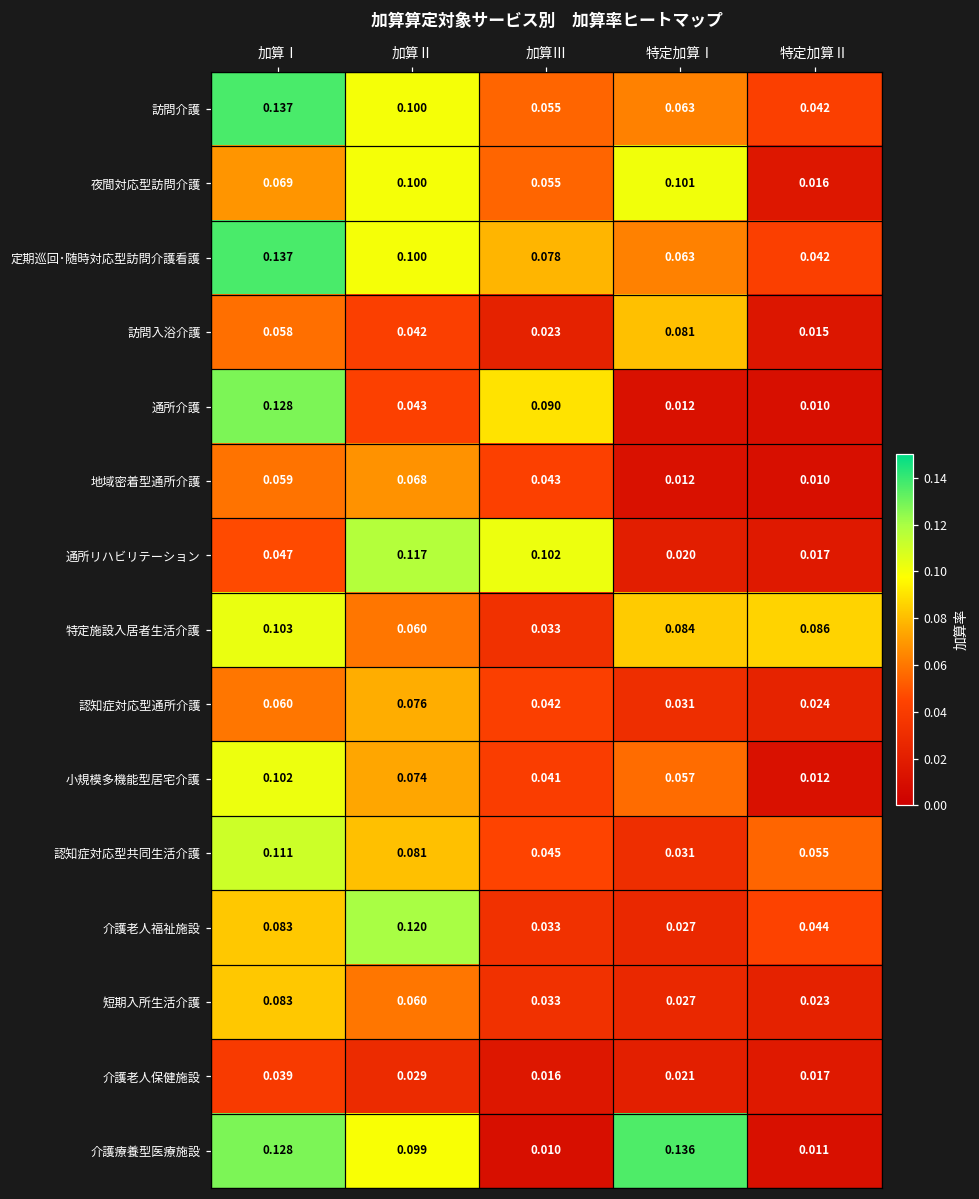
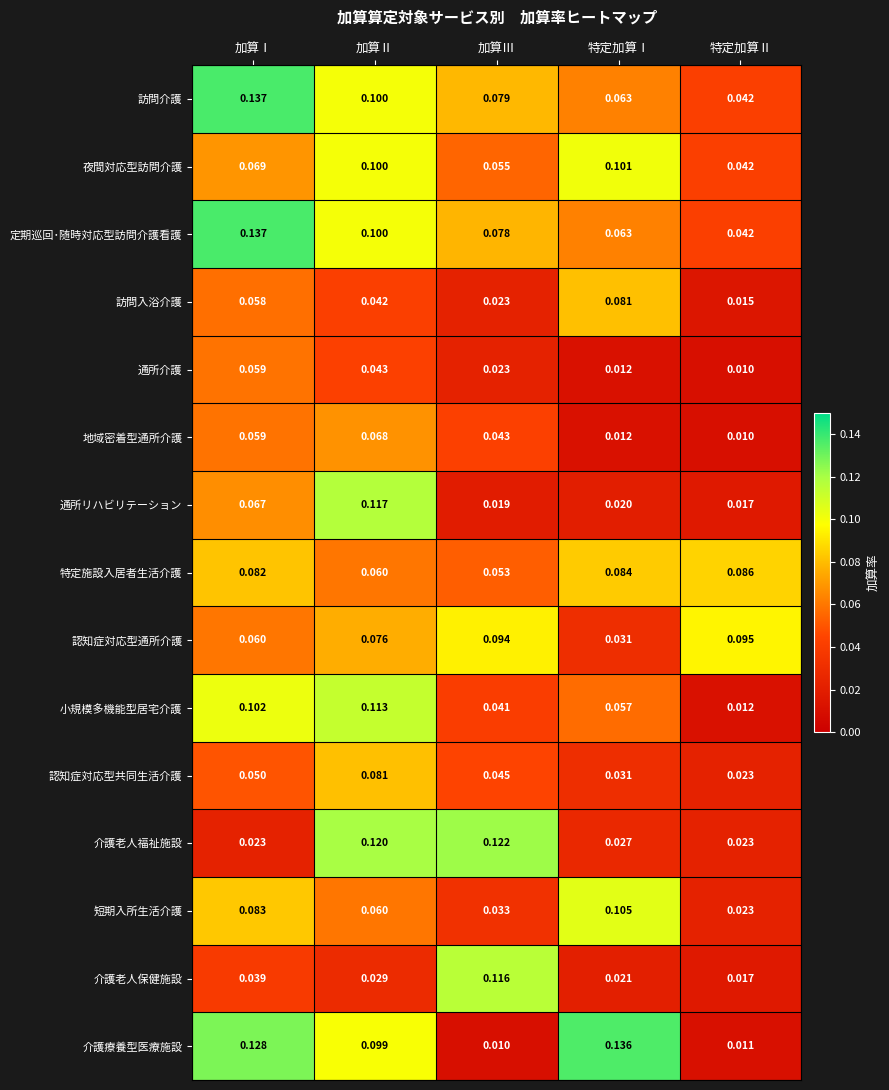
訪問介護, 加算Ⅲ: 0.055 -> 0.079
夜間対応型訪問介護, 特定加算Ⅱ: 0.016 -> 0.042
通所介護, 加算Ⅰ: 0.128 -> 0.059
通所介護, 加算Ⅲ: 0.090 -> 0.023
通所リハビリテーション, 加算Ⅰ: 0.047 -> 0.067
通所リハビリテーション, 加算Ⅲ: 0.102 -> 0.019
特定施設入居者生活介護, 加算Ⅰ: 0.103 -> 0.082
特定施設入居者生活介護, 加算Ⅲ: 0.033 -> 0.053
認知症対応型通所介護, 加算Ⅲ: 0.042 -> 0.094
認知症対応型通所介護, 特定加算Ⅱ: 0.024 -> 0.095
小規模多機能型居宅介護, 加算Ⅱ: 0.074 -> 0.113
認知症対応型共同生活介護, 加算Ⅰ: 0.111 -> 0.050
認知症対応型共同生活介護, 特定加算Ⅱ: 0.055 -> 0.023
介護老人福祉施設, 加算Ⅰ: 0.083 -> 0.023
介護老人福祉施設, 加算Ⅲ: 0.033 -> 0.122
介護老人福祉施設, 特定加算Ⅱ: 0.044 -> 0.023
短期入所生活介護, 特定加算Ⅰ: 0.027 -> 0.105
介護老人保健施設, 加算Ⅲ: 0.016 -> 0.116
